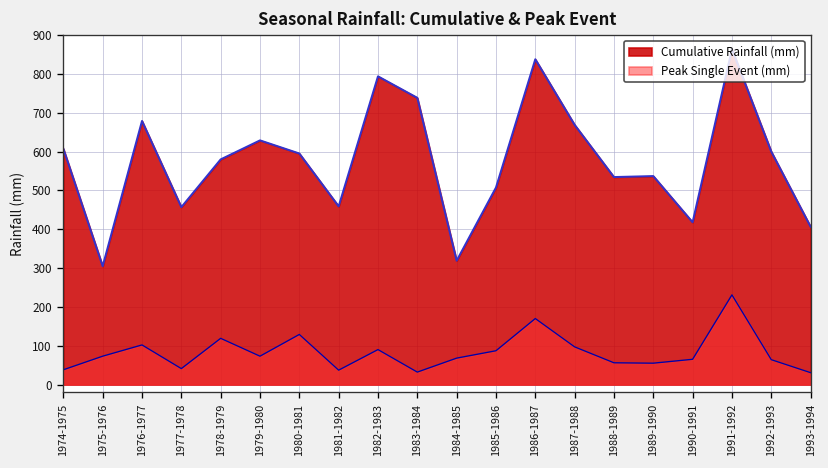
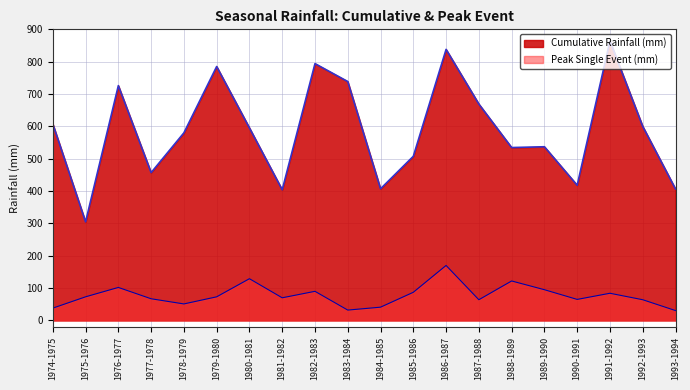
Cumulative Rainfall (mm), 1976-1977: 680 -> 730
Peak Single Event (mm), 1977-1978: 40 -> 70
Peak Single Event (mm), 1978-1979: 120 -> 50
Cumulative Rainfall (mm), 1979-1980: 630 -> 790
Cumulative Rainfall (mm), 1981-1982: 460 -> 400
Peak Single Event (mm), 1981-1982: 40 -> 70
Cumulative Rainfall (mm), 1984-1985: 320 -> 410
Peak Single Event (mm), 1984-1985: 70 -> 40
Peak Single Event (mm), 1987-1988: 100 -> 60
Peak Single Event (mm), 1988-1989: 60 -> 120
Peak Single Event (mm), 1989-1990: 60 -> 100
Peak Single Event (mm), 1991-1992: 230 -> 80
